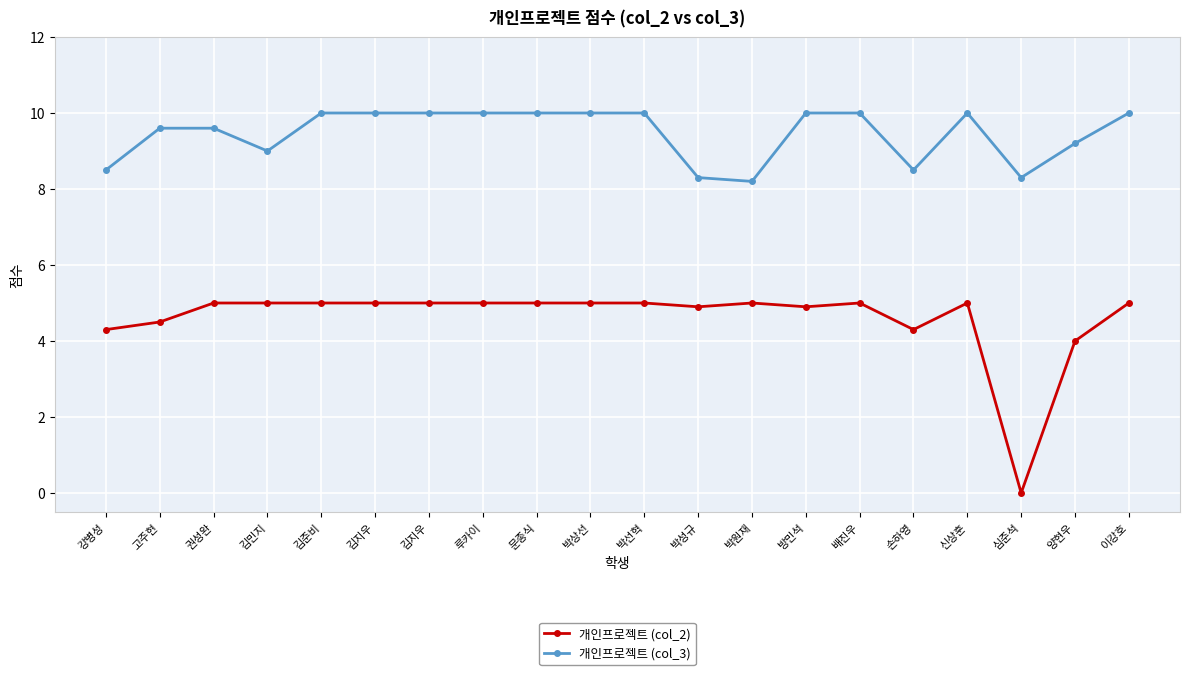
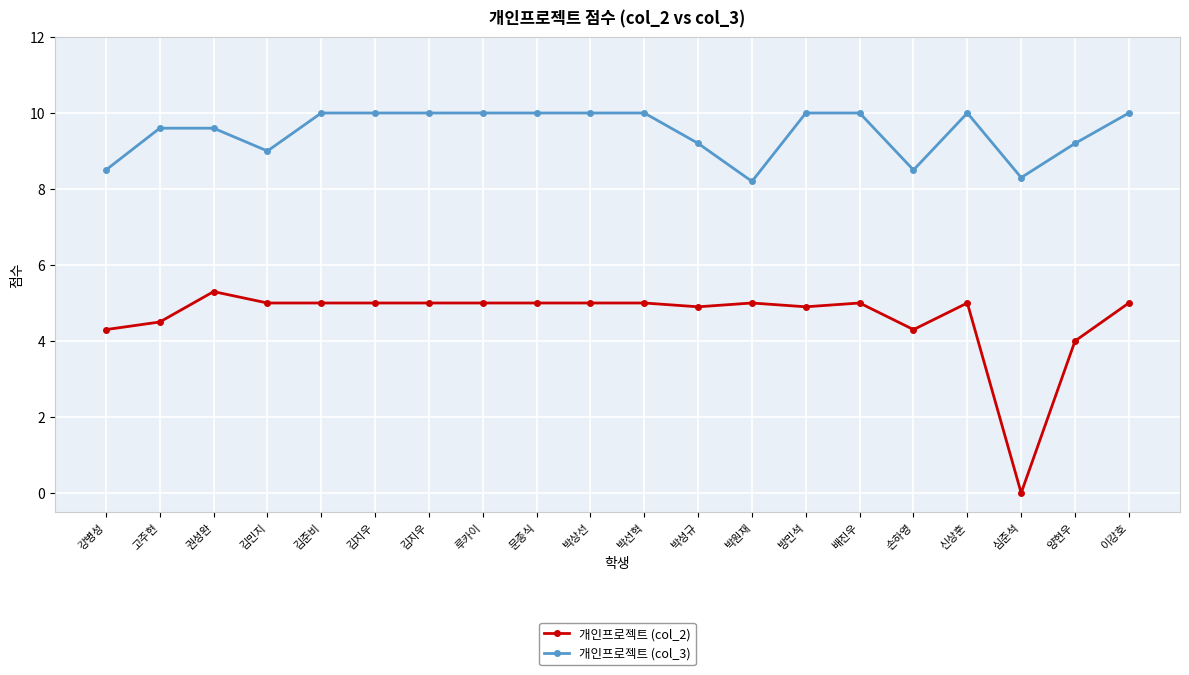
개인프로젝트 (col_2), 권성완: 5.0 -> 5.3
개인프로젝트 (col_3), 박성규: 8.3 -> 9.2
